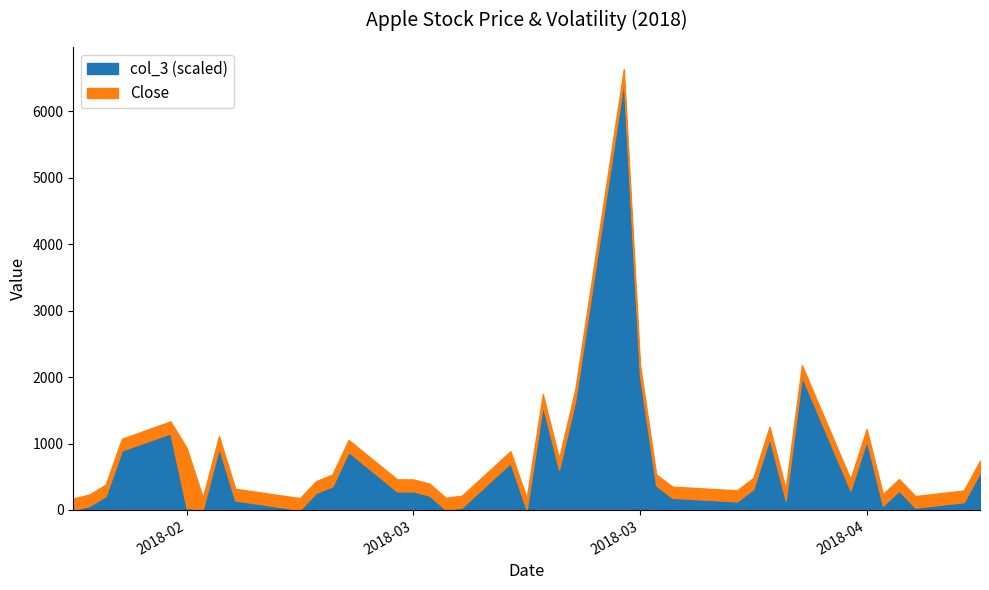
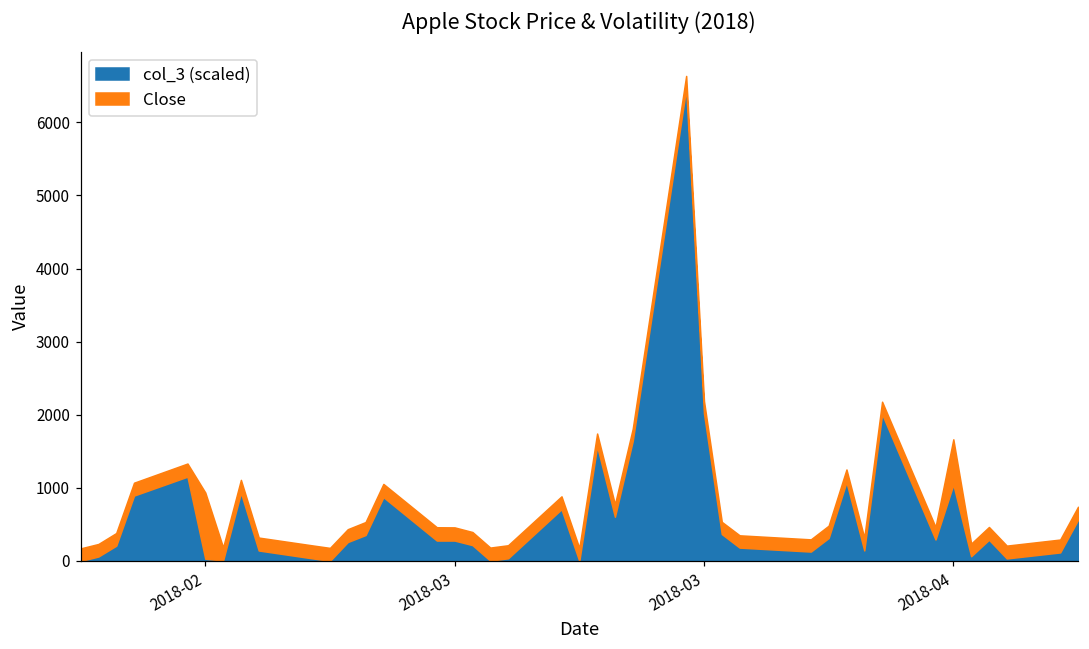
Close, 2018-04: 200 -> 600
